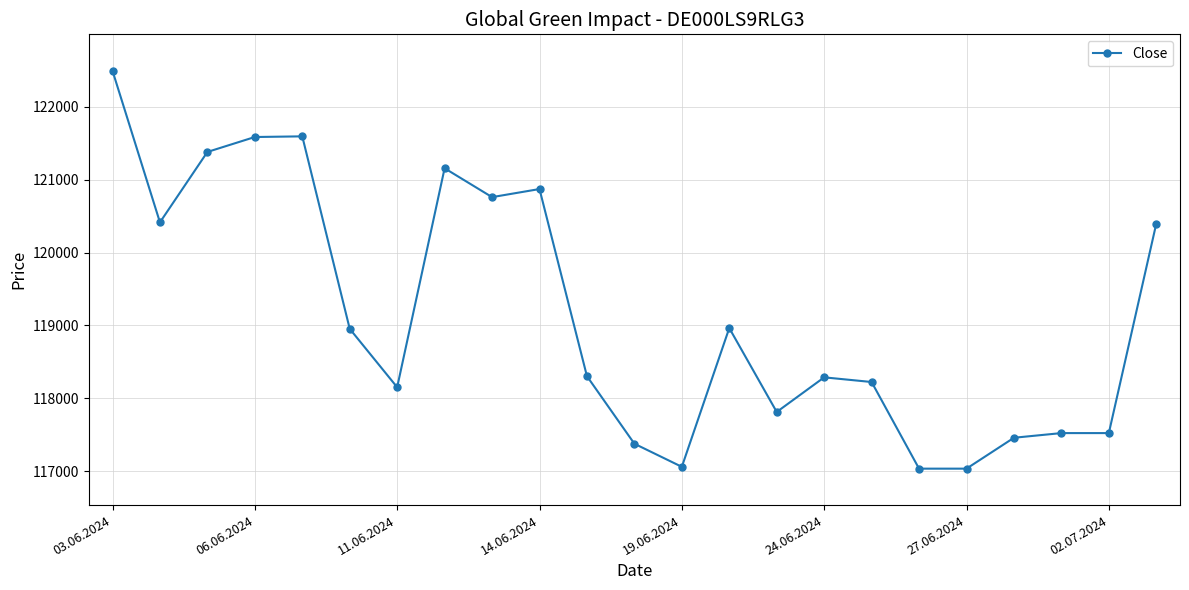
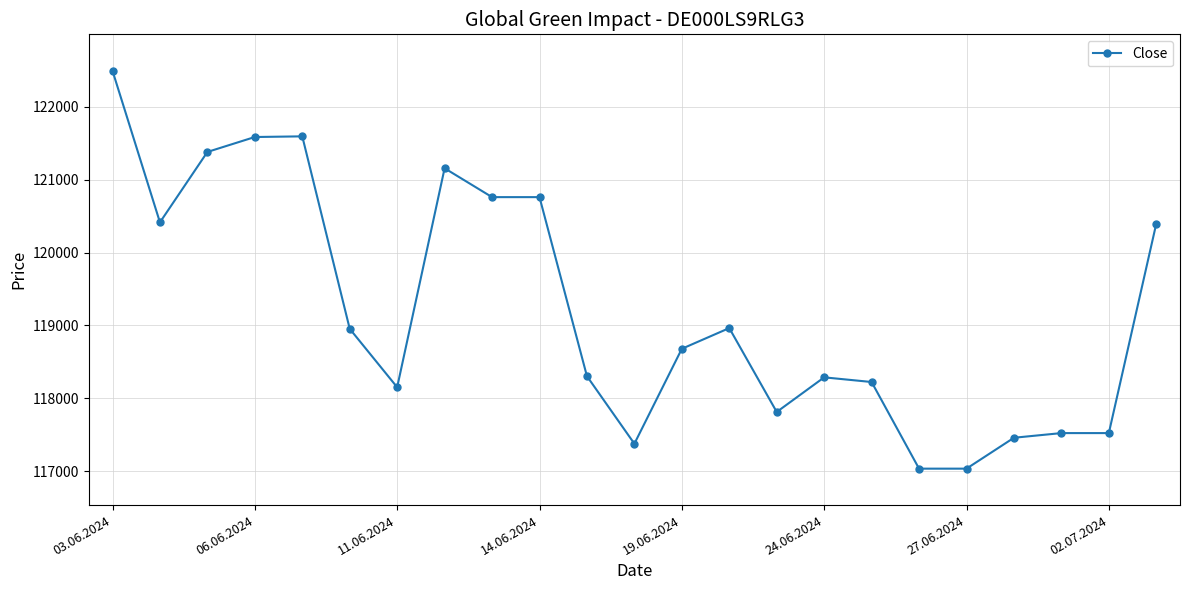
14.06.2024: 120900 -> 120800
19.06.2024: 117100 -> 118700
